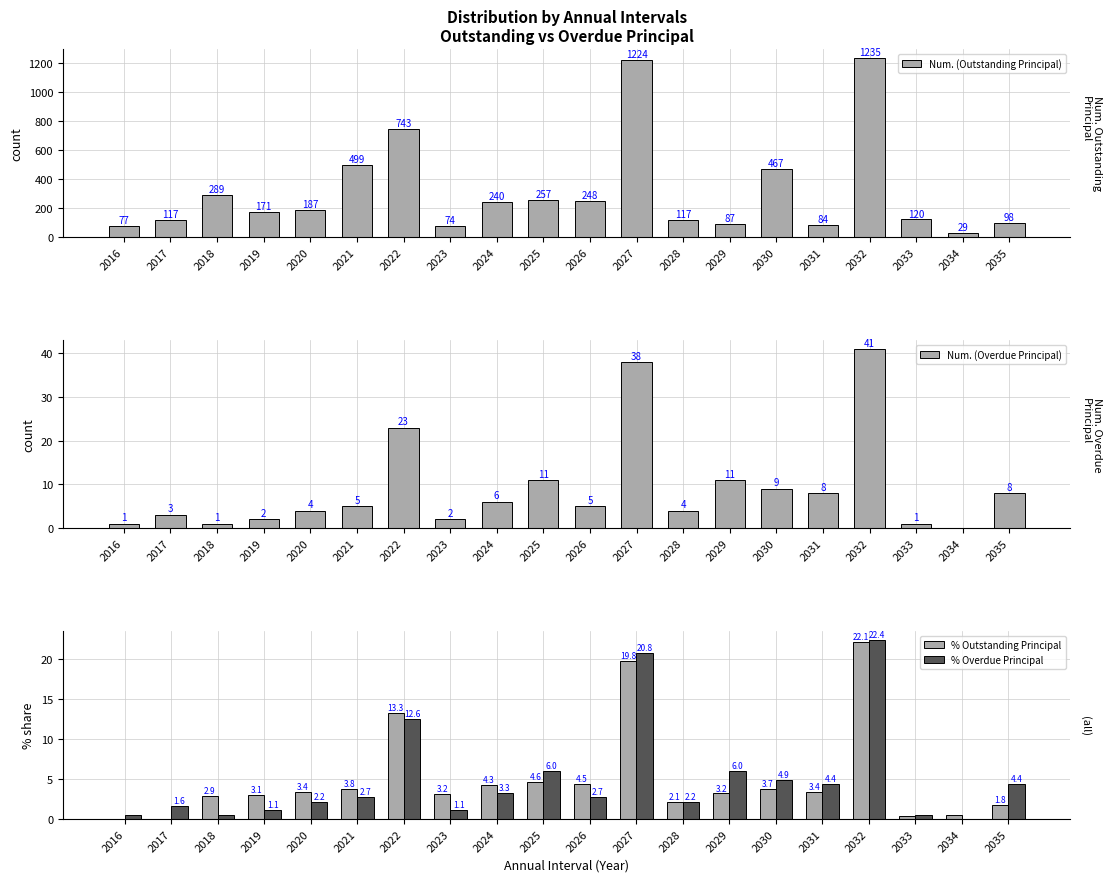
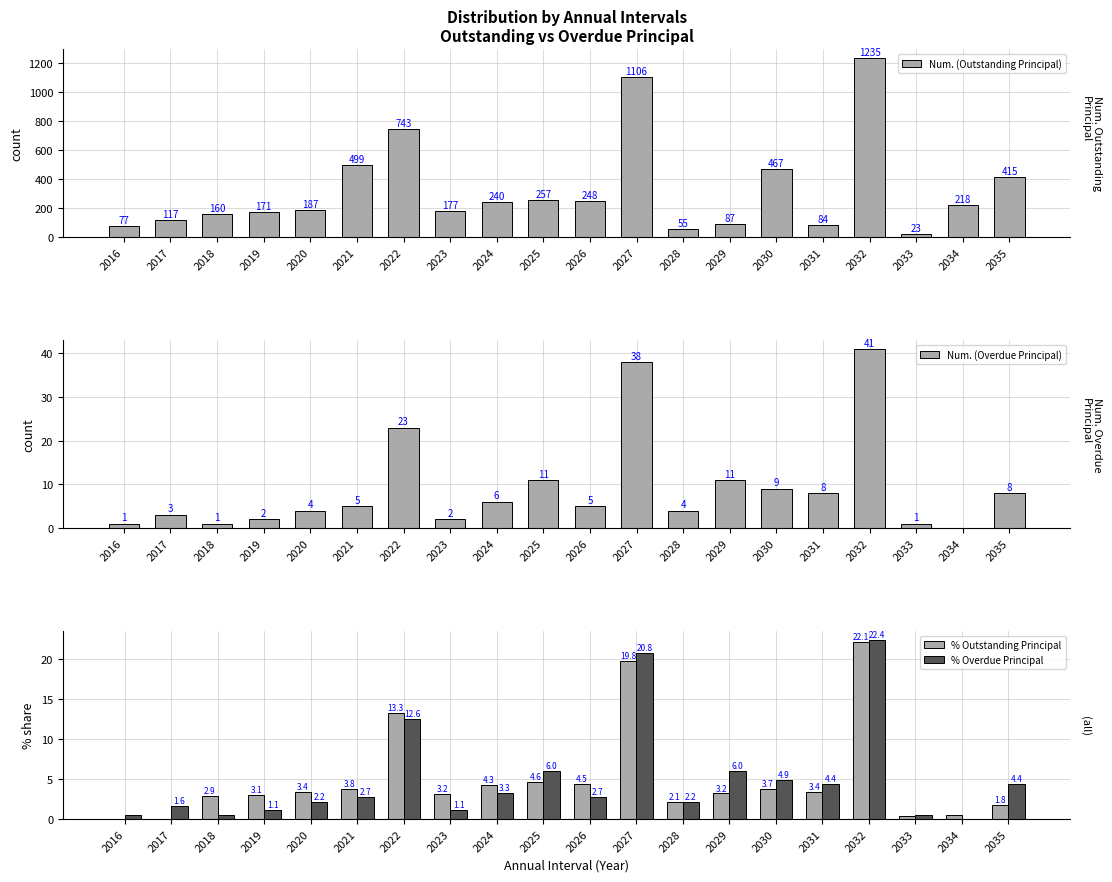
Distribution by Annual Intervals Outstanding vs Overdue Principal, 2018: 289 -> 160
Distribution by Annual Intervals Outstanding vs Overdue Principal, 2023: 74 -> 177
Distribution by Annual Intervals Outstanding vs Overdue Principal, 2027: 1224 -> 1106
Distribution by Annual Intervals Outstanding vs Overdue Principal, 2028: 117 -> 55
Distribution by Annual Intervals Outstanding vs Overdue Principal, 2033: 120 -> 23
Distribution by Annual Intervals Outstanding vs Overdue Principal, 2034: 29 -> 218
Distribution by Annual Intervals Outstanding vs Overdue Principal, 2035: 98 -> 415
